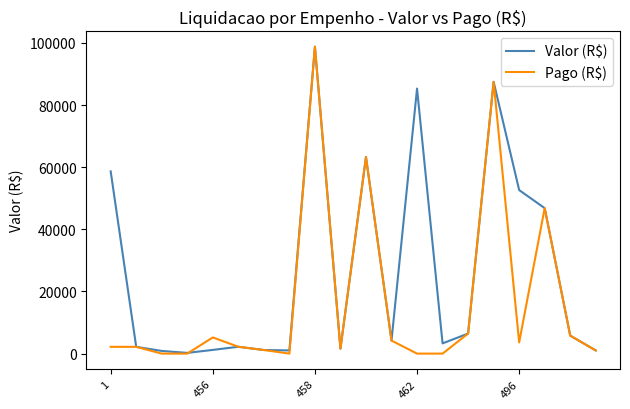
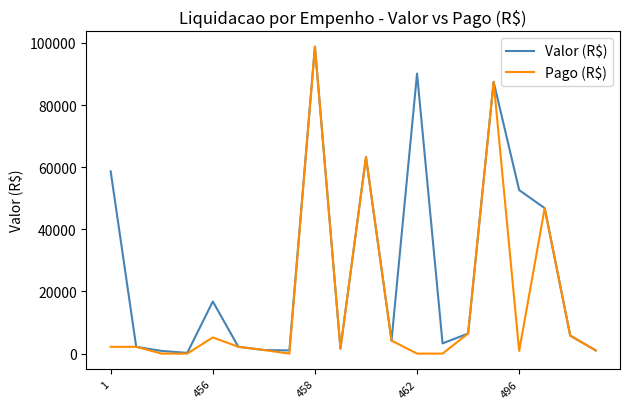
Valor (R$), 456: 1000 -> 17000
Valor (R$), 462: 85000 -> 90000
Pago (R$), 496: 4000 -> 1000
